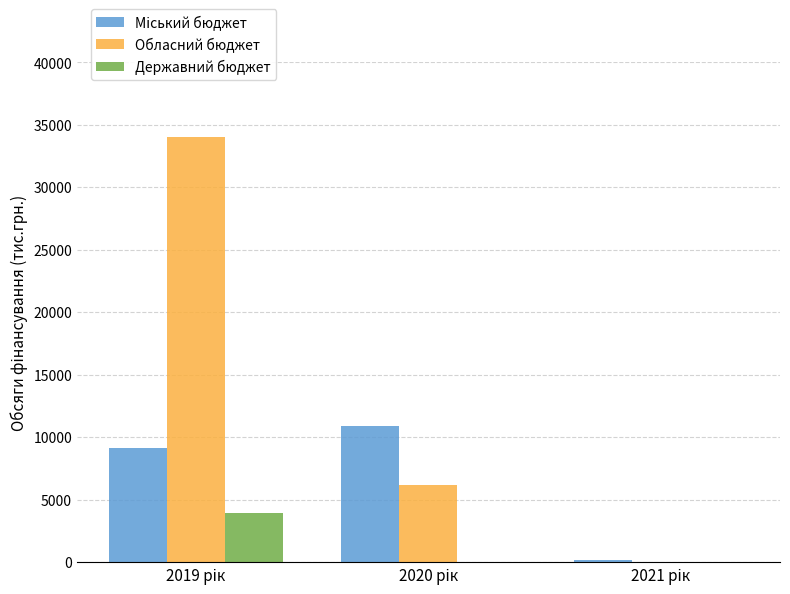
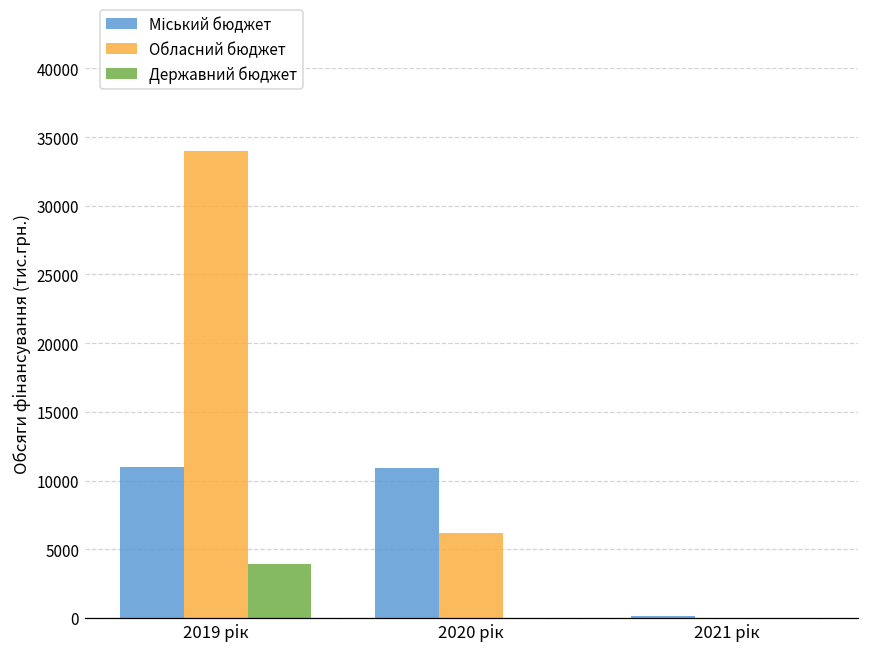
Міський бюджет, 2019 рік: 9100 -> 11000
